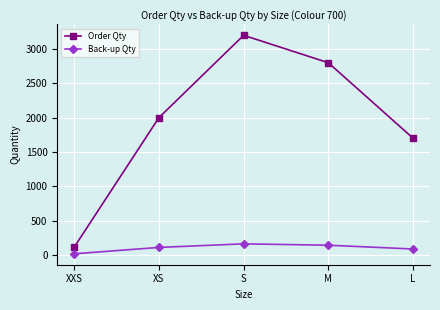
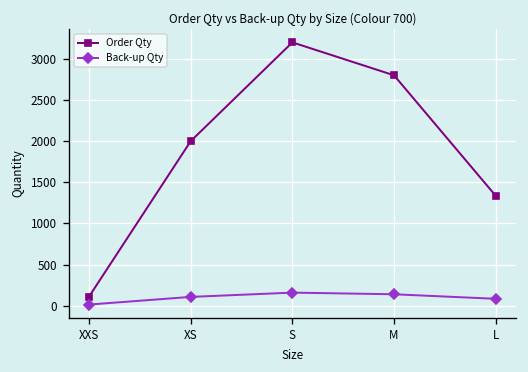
Order Qty, L: 1700 -> 1300
